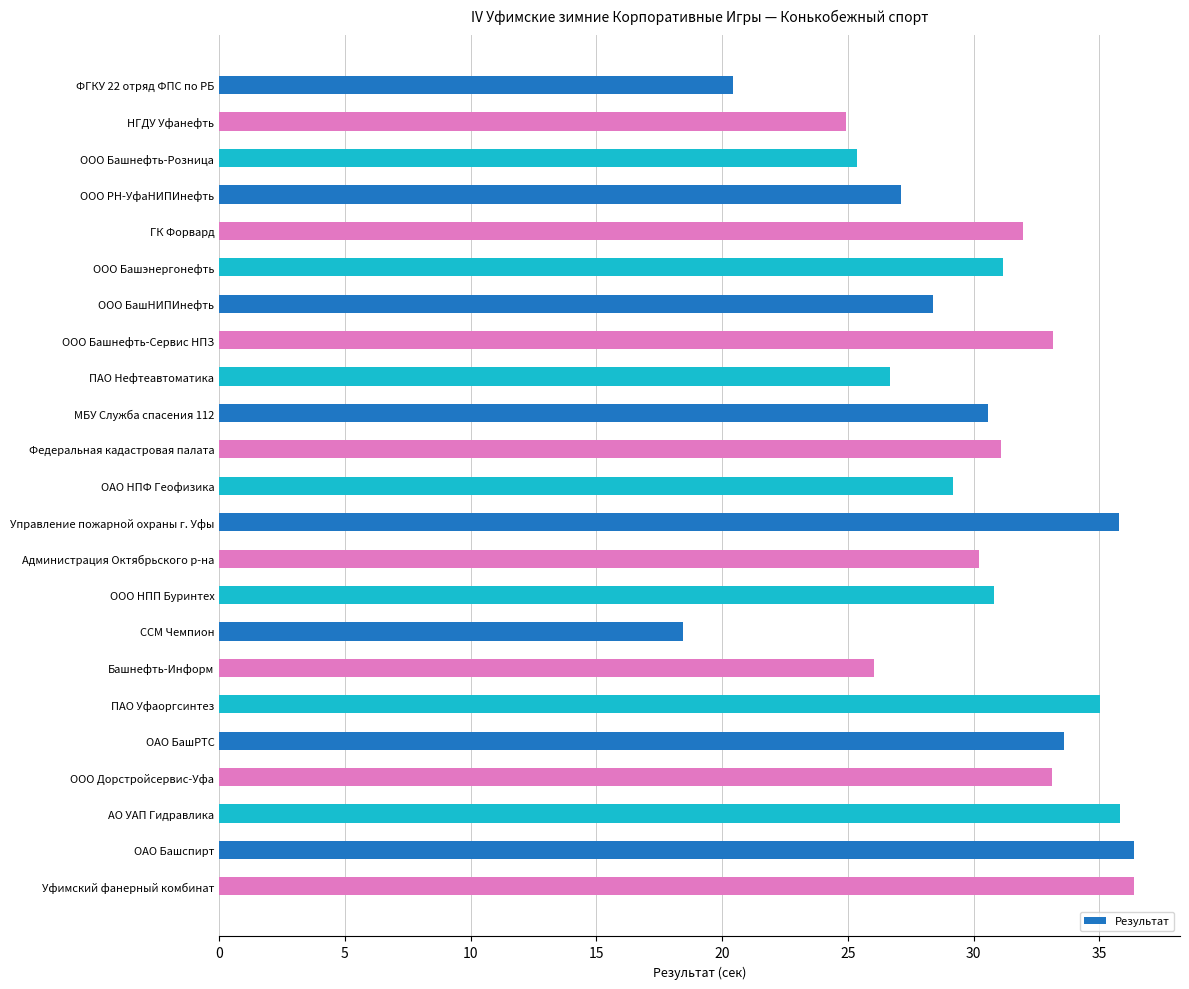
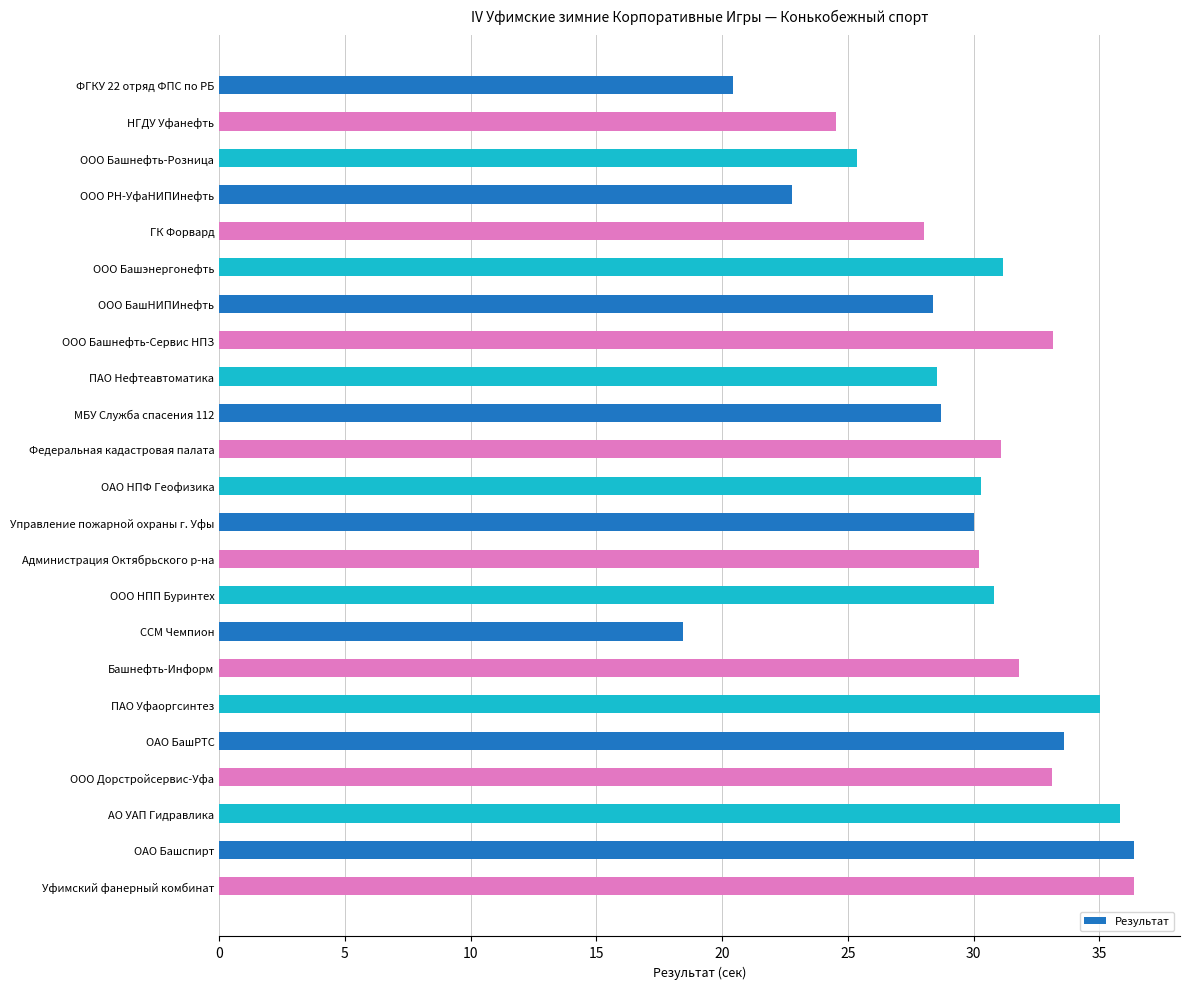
НГДУ Уфанефть: 24.9 -> 24.5
ООО РН-УфаНИПИнефть: 27.1 -> 22.8
ГК Форвард: 32.0 -> 28.0
ПАО Нефтеавтоматика: 26.7 -> 28.5
МБУ Служба спасения 112: 30.6 -> 28.7
ОАО НПФ Геофизика: 29.2 -> 30.3
Управление пожарной охраны г. Уфы: 35.8 -> 30.0
Башнефть-Информ: 26.1 -> 31.8
